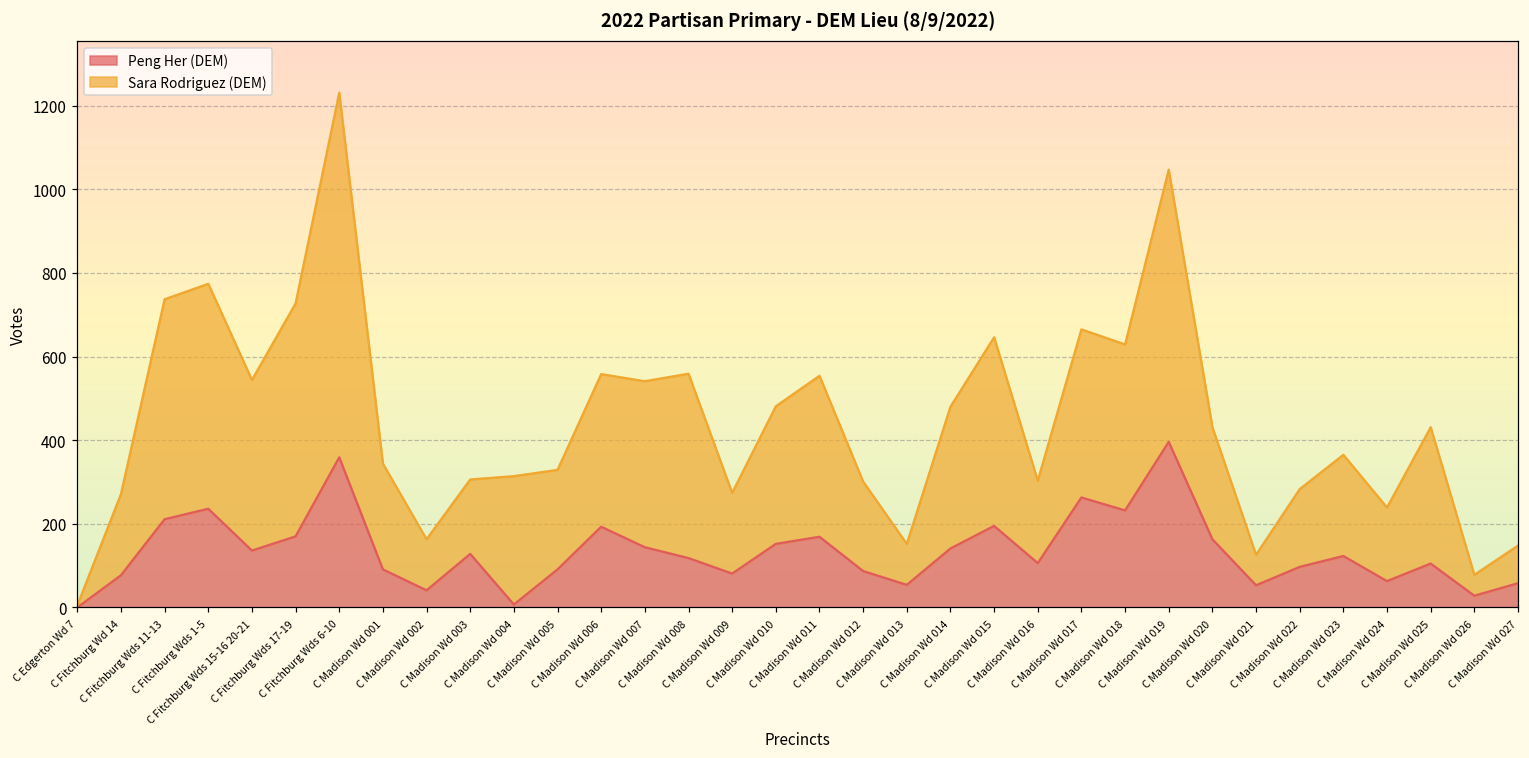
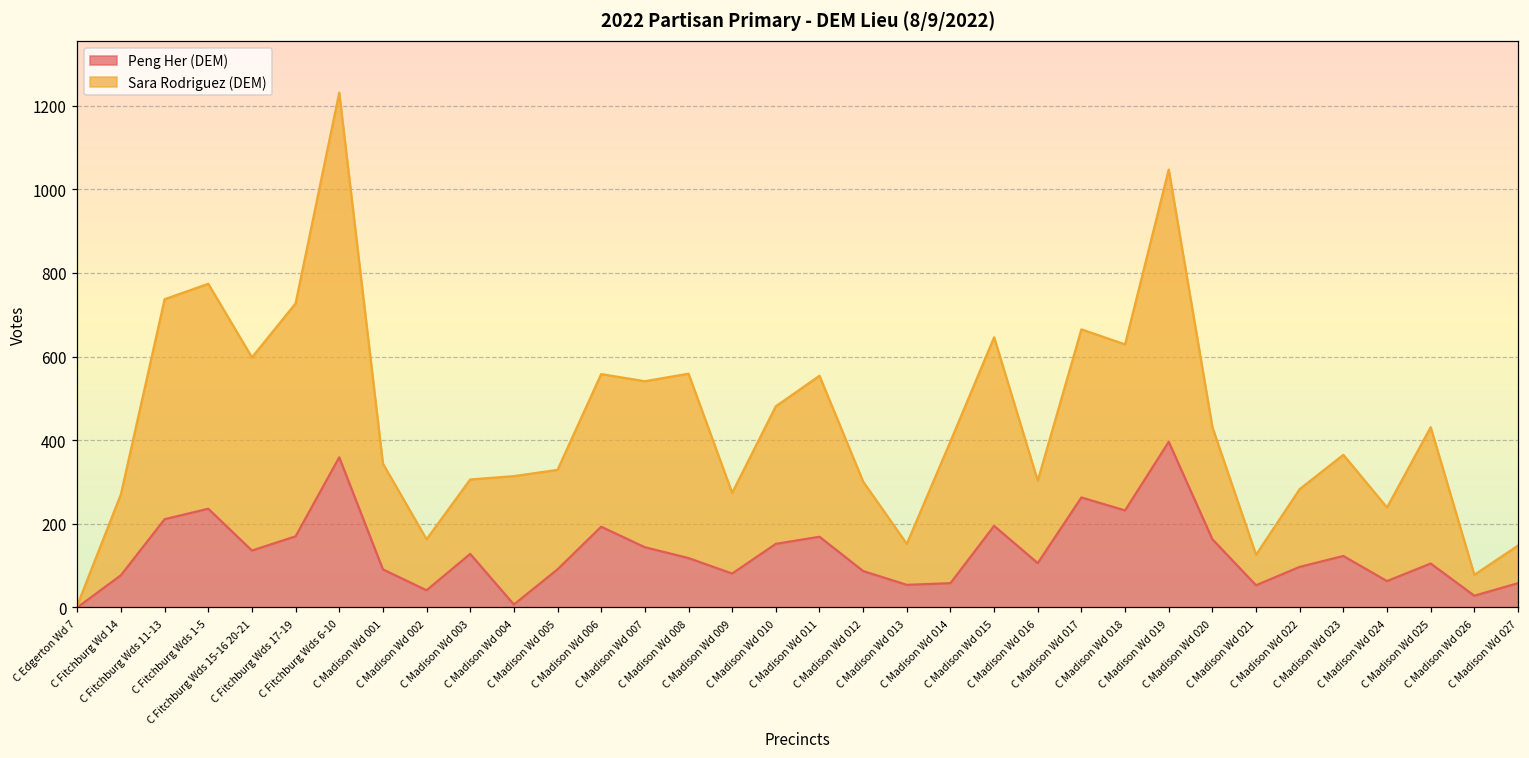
Sara Rodriguez (DEM), C Fitchburg Wds 15-16 20-21: 410 -> 460
Peng Her (DEM), C Madison Wd 014: 140 -> 60
